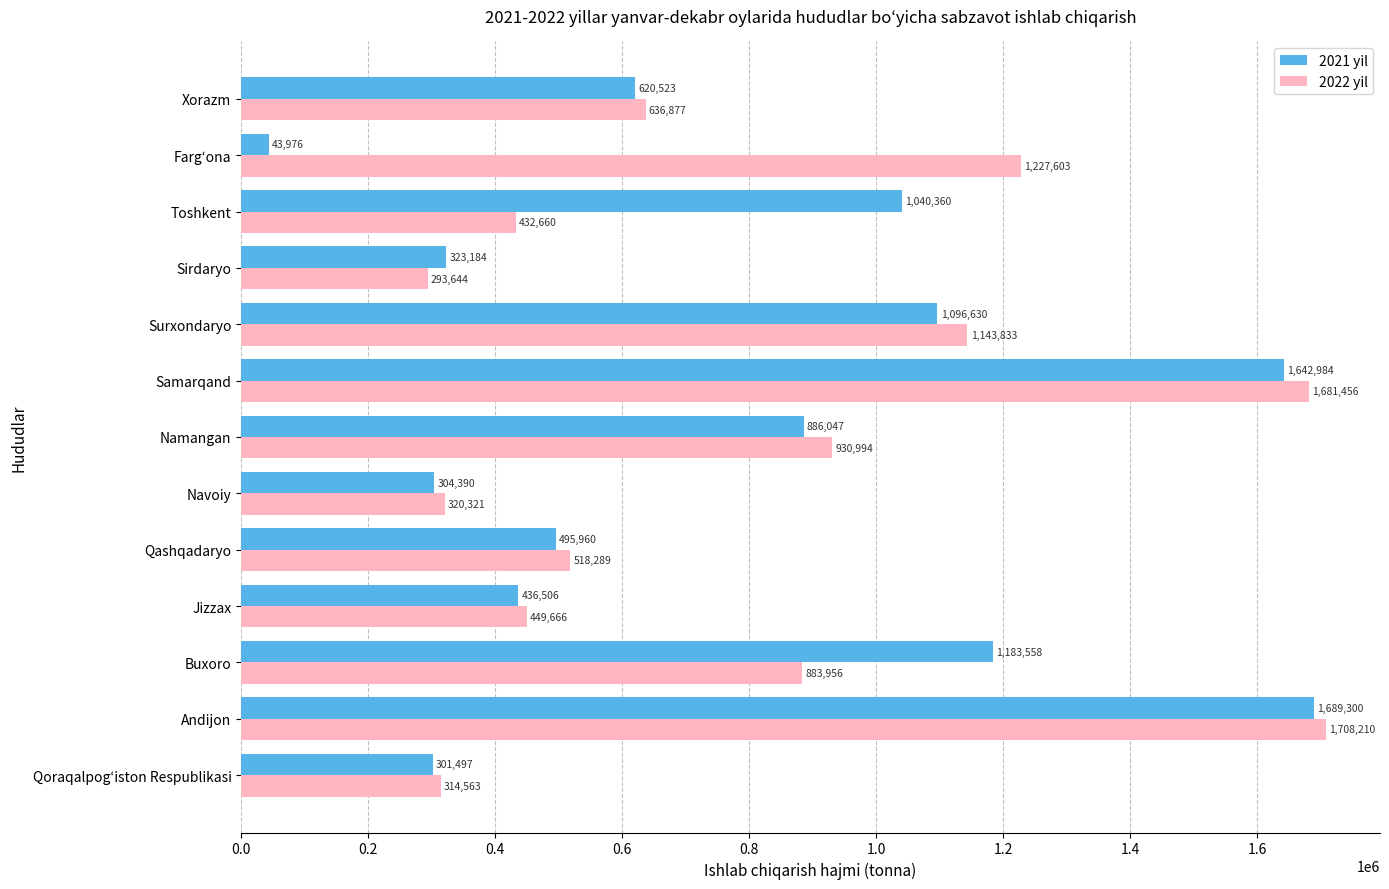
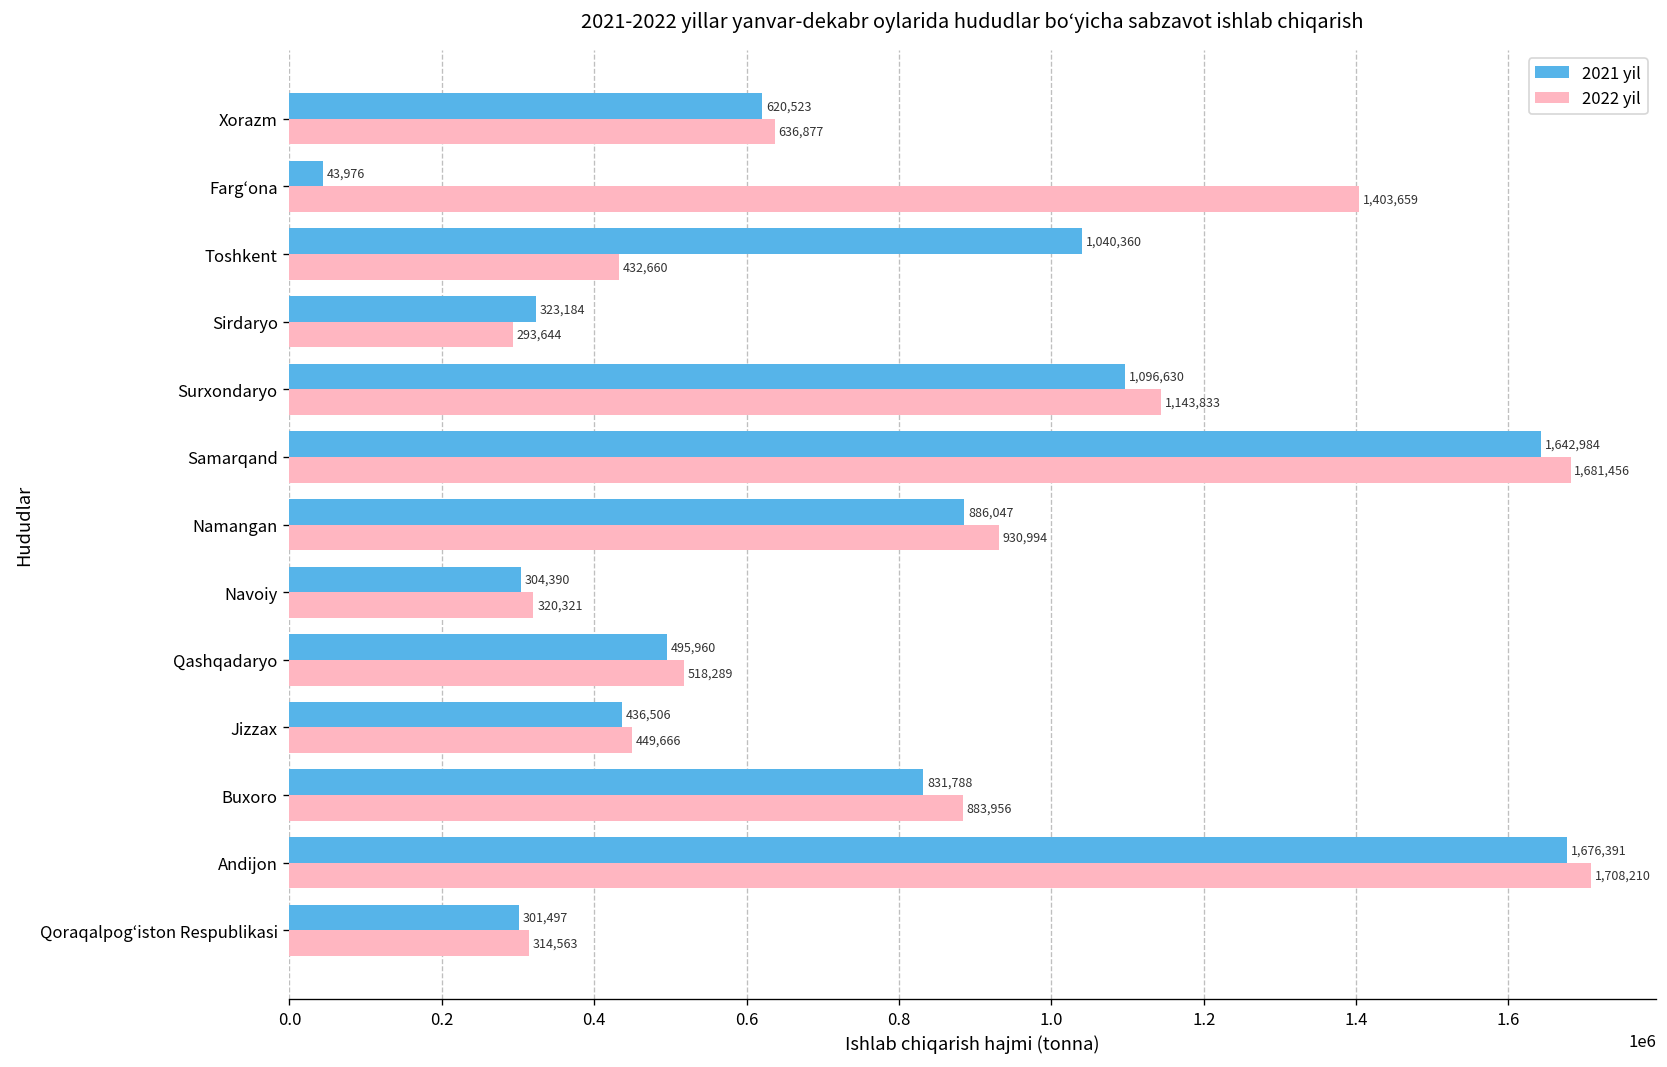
2022 yil, Farg‘ona: 1,227,603 -> 1,403,659
2021 yil, Buxoro: 1,183,558 -> 831,788
2021 yil, Andijon: 1,689,300 -> 1,676,391
